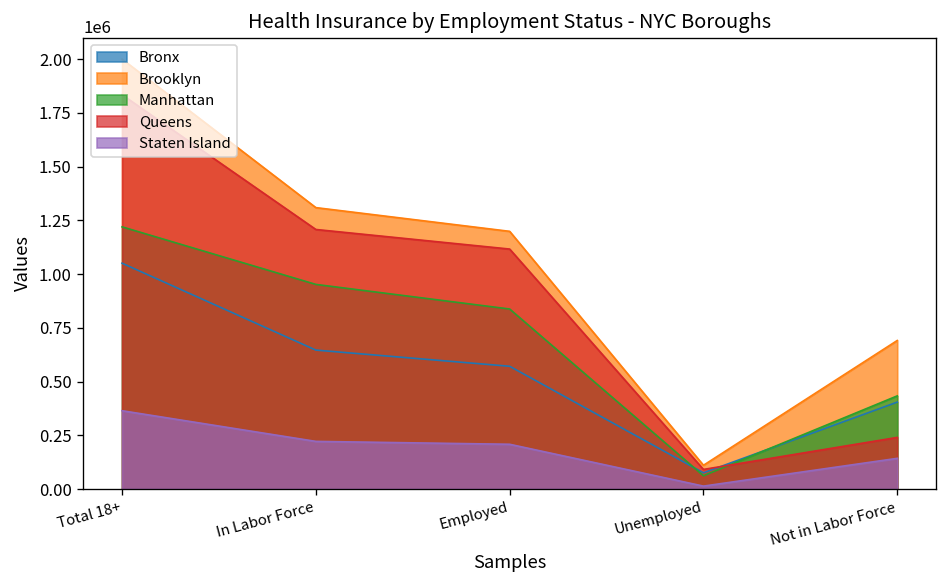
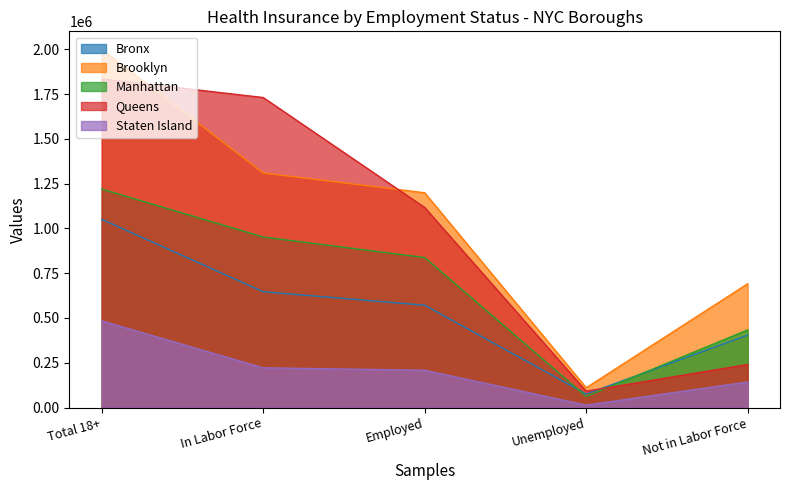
Staten Island, Total 18+: 360000 -> 480000
Queens, In Labor Force: 1210000 -> 1730000
